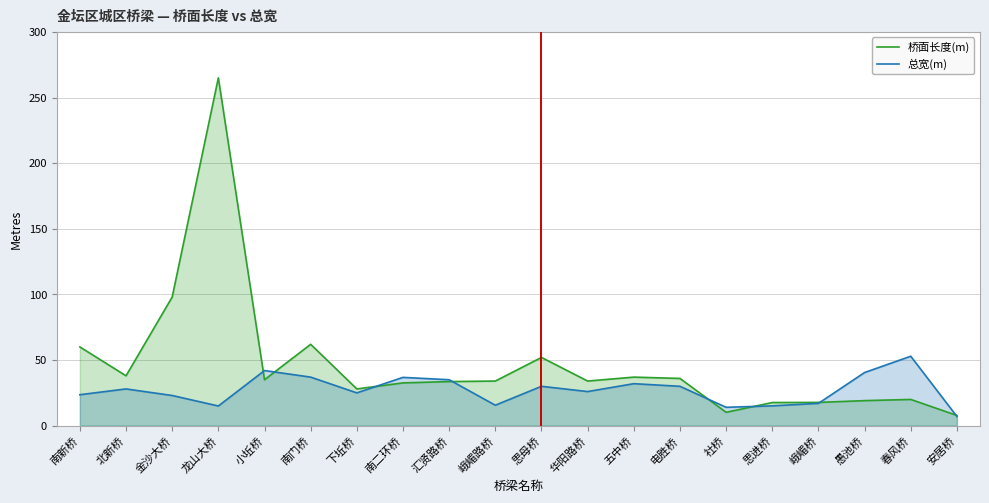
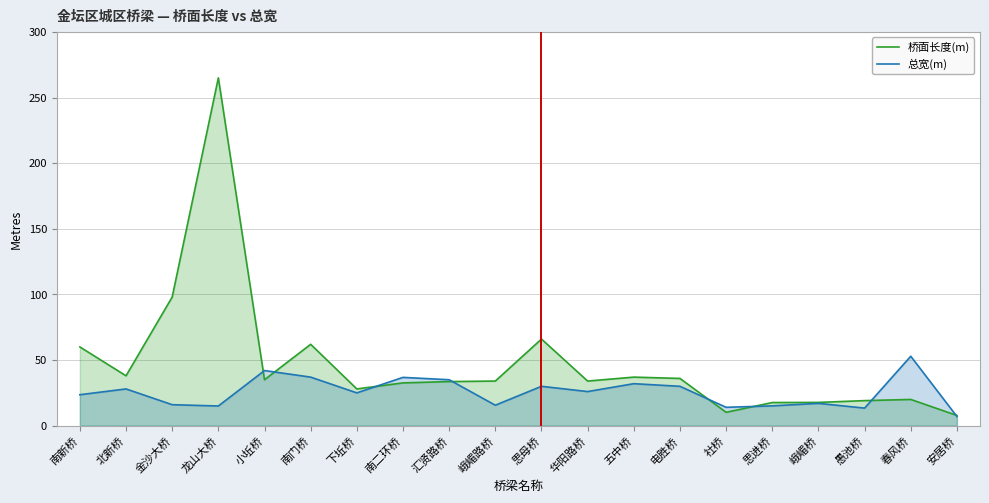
总宽(m), 金沙大桥: 23 -> 16
桥面长度(m), 思母桥: 52 -> 66
总宽(m), 愚池桥: 41 -> 13
